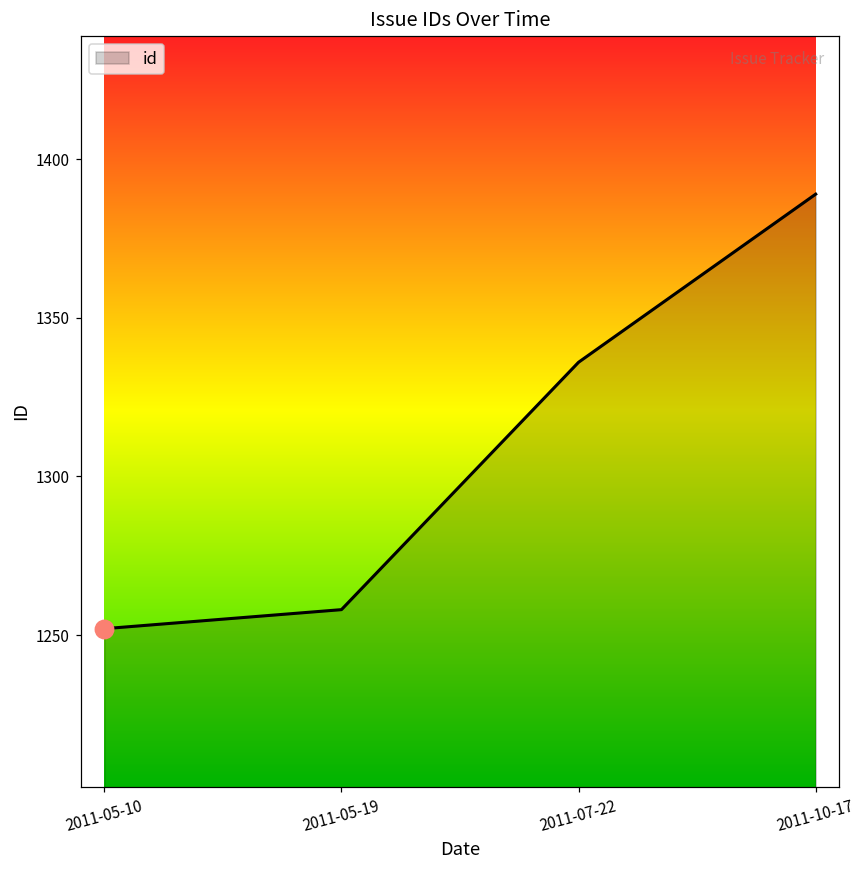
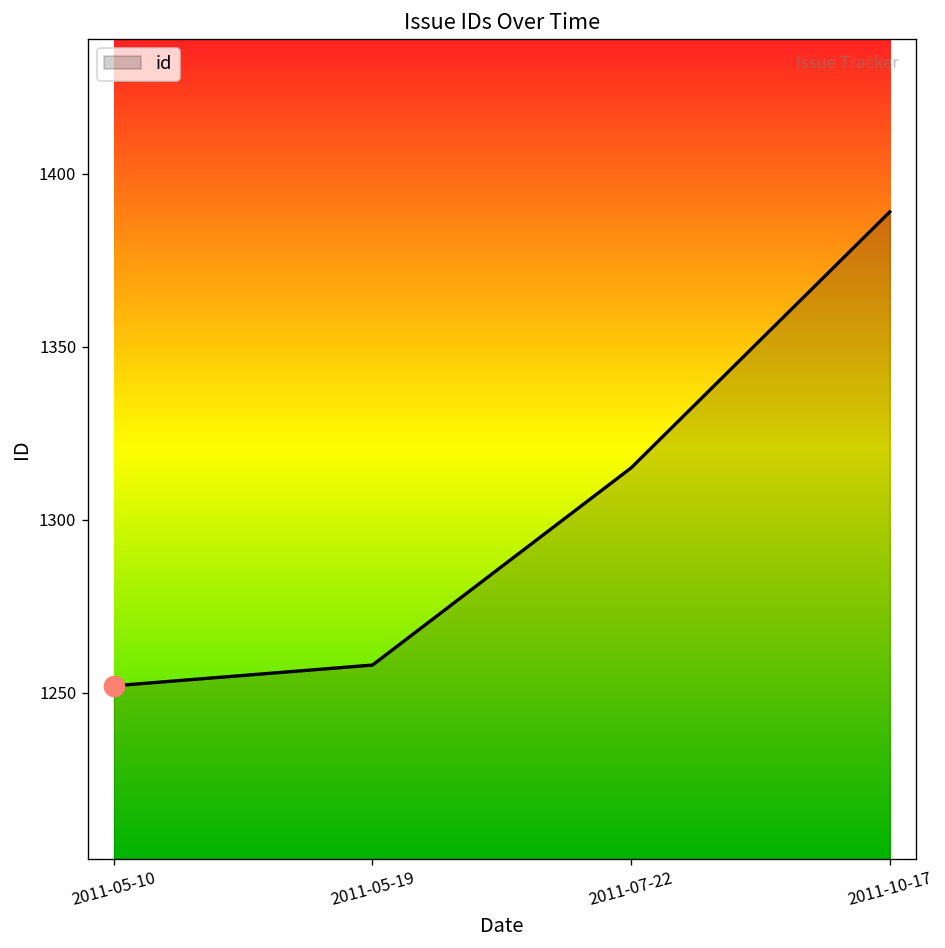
id, 2011-07-22: 1336 -> 1315
